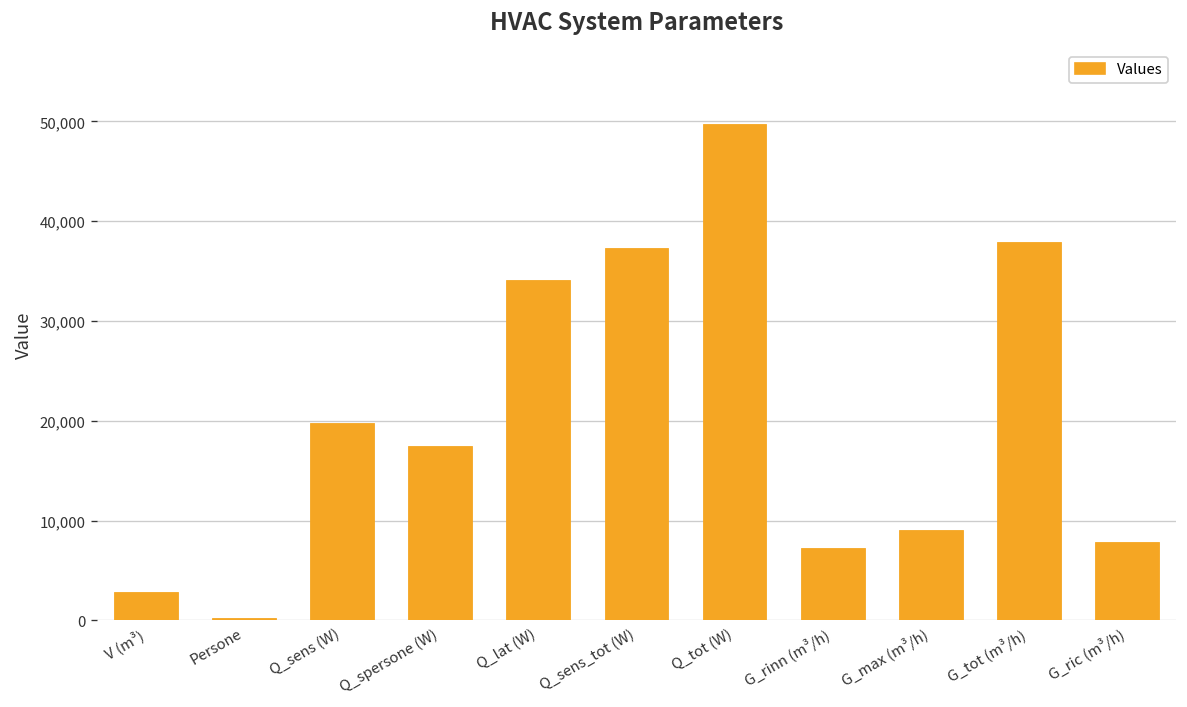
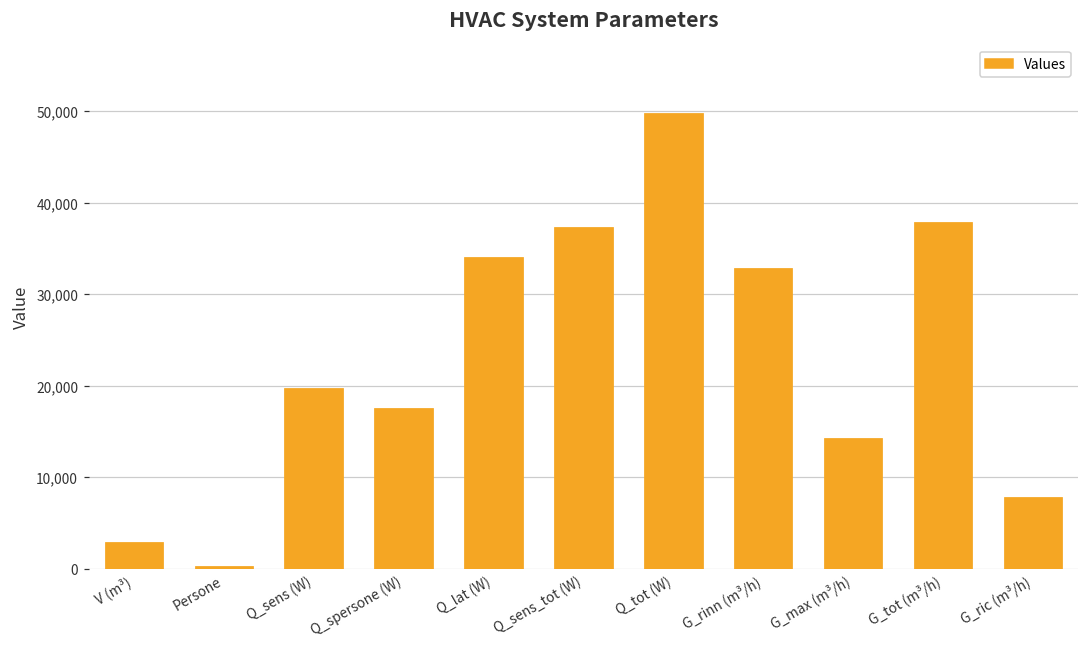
G_rinn (m³/h): 7,000 -> 33,000
G_max (m³/h): 9,000 -> 14,000
